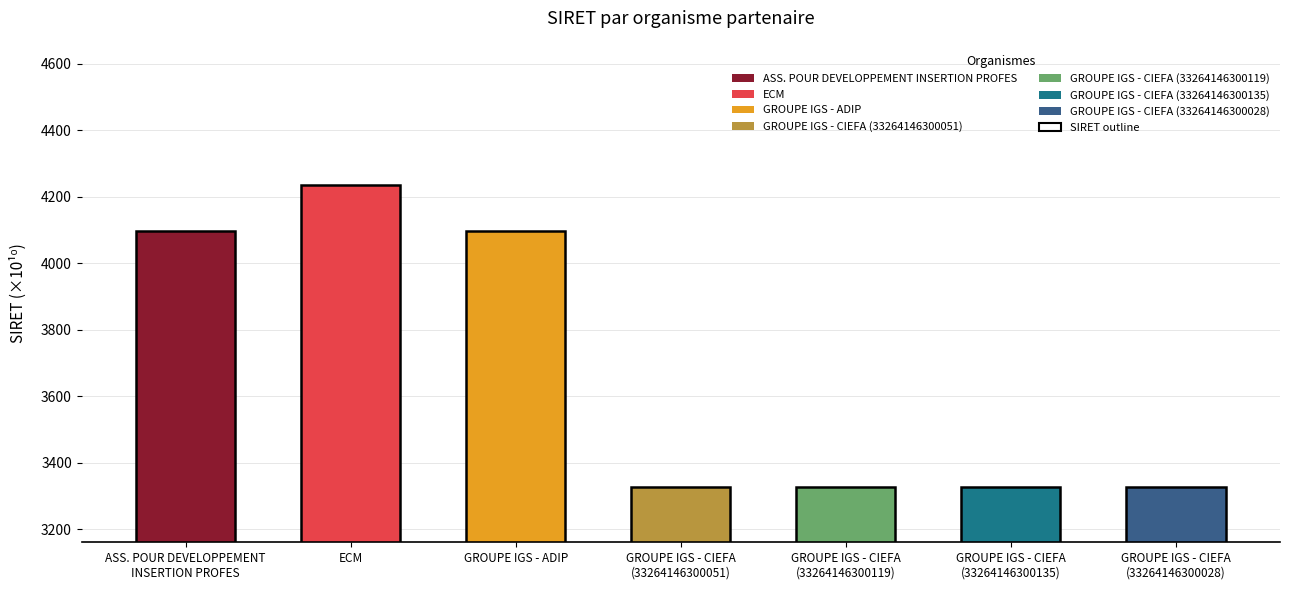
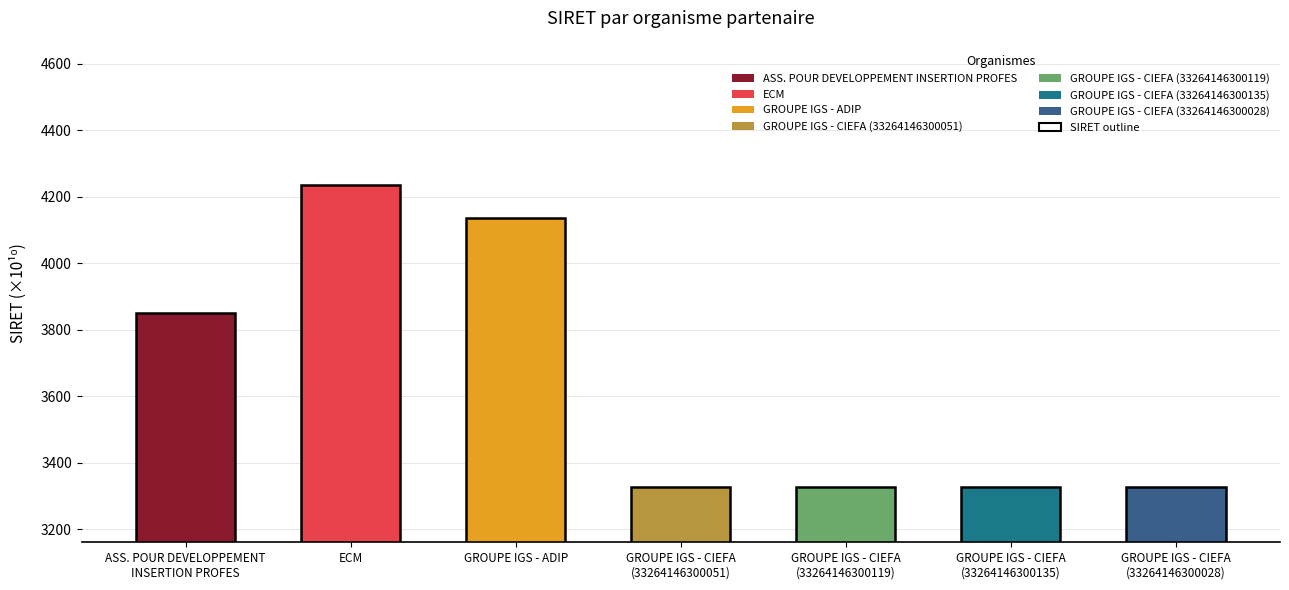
ASS. POUR DEVELOPPEMENT INSERTION PROFES: 4100 -> 3850
GROUPE IGS - ADIP: 4100 -> 4140
